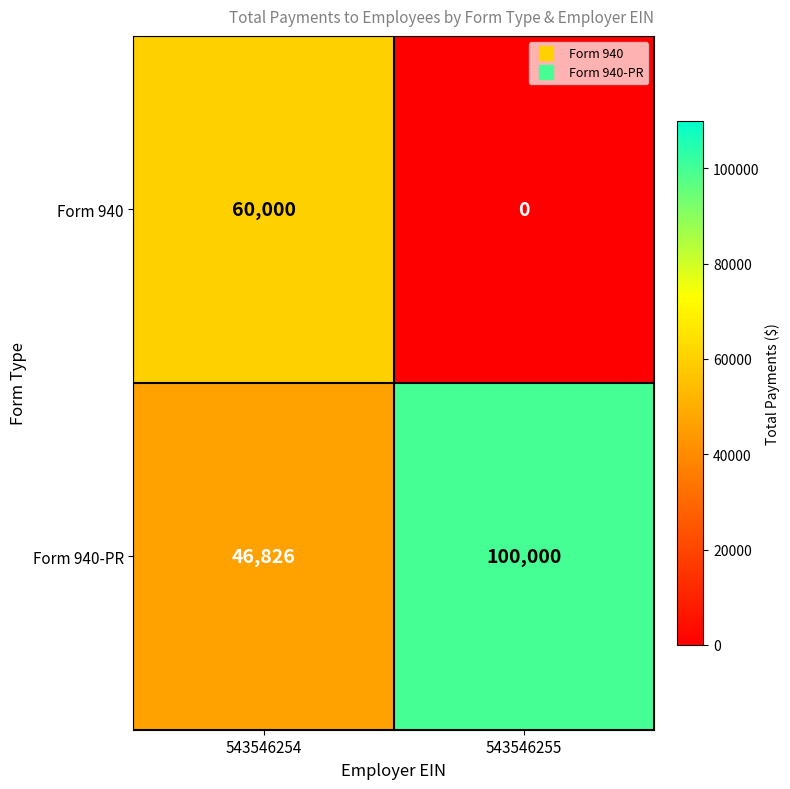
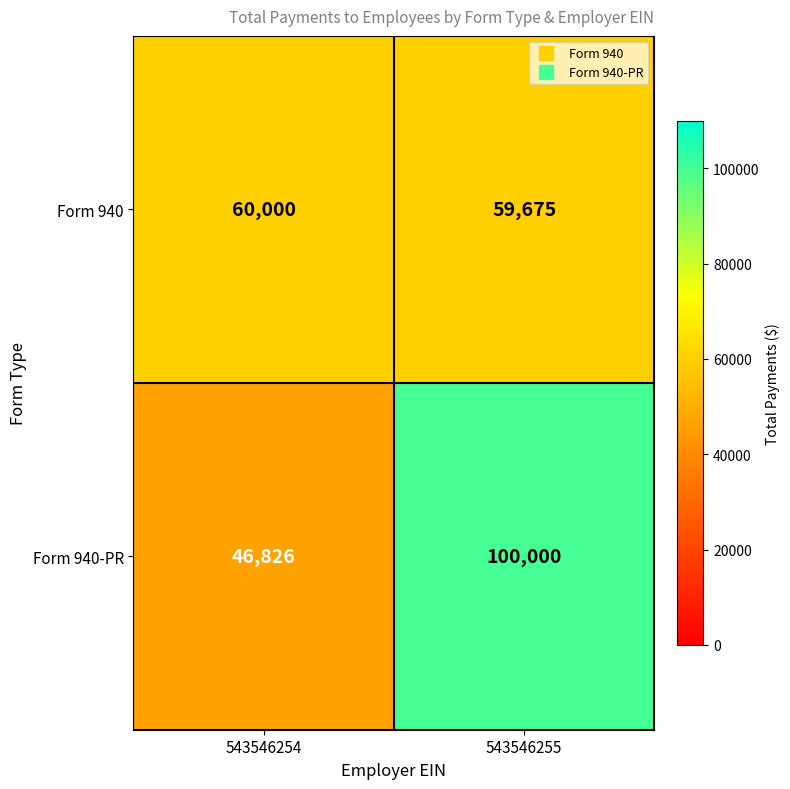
Form 940, 543546255: 0 -> 59,675
